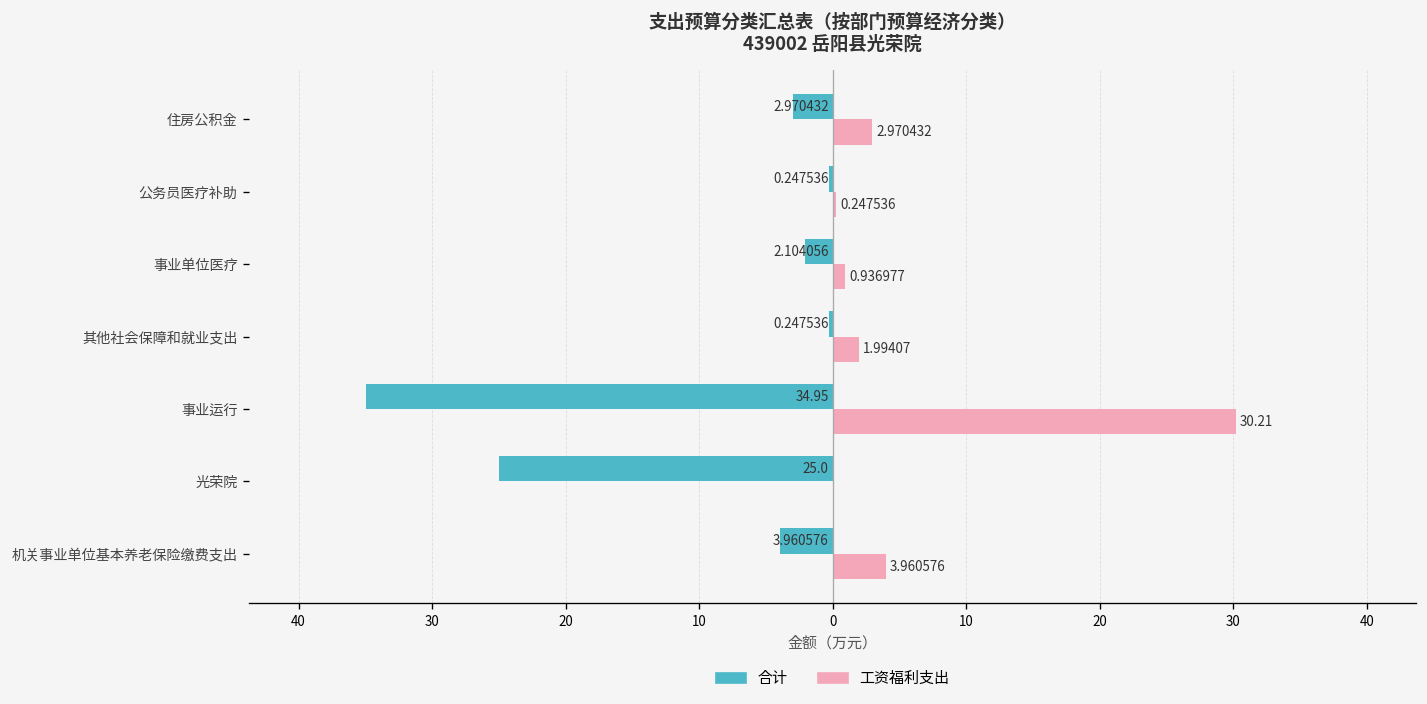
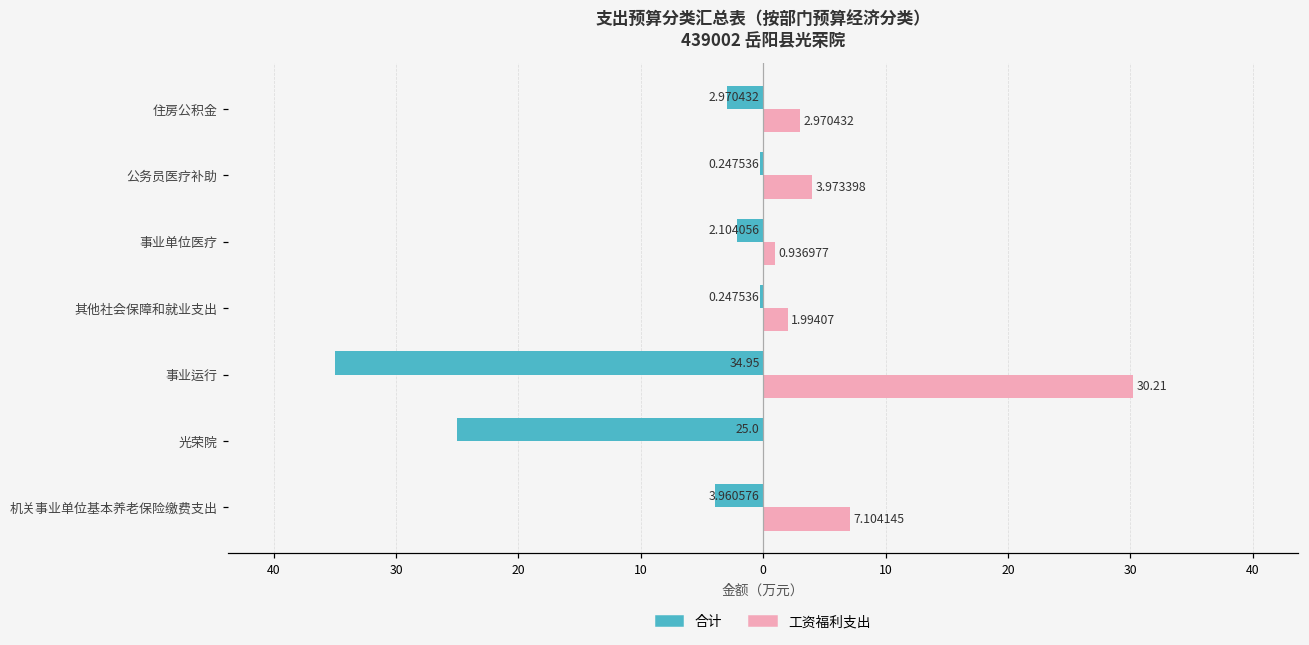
工资福利支出, 公务员医疗补助: 0.247536 -> 3.973398
工资福利支出, 机关事业单位基本养老保险缴费支出: 3.960576 -> 7.104145
